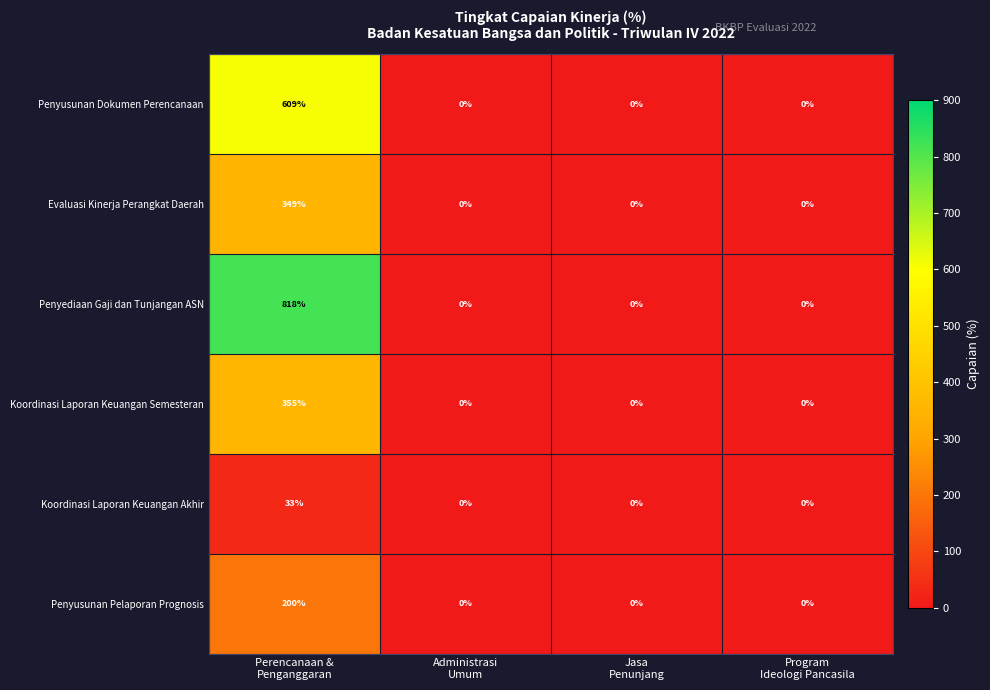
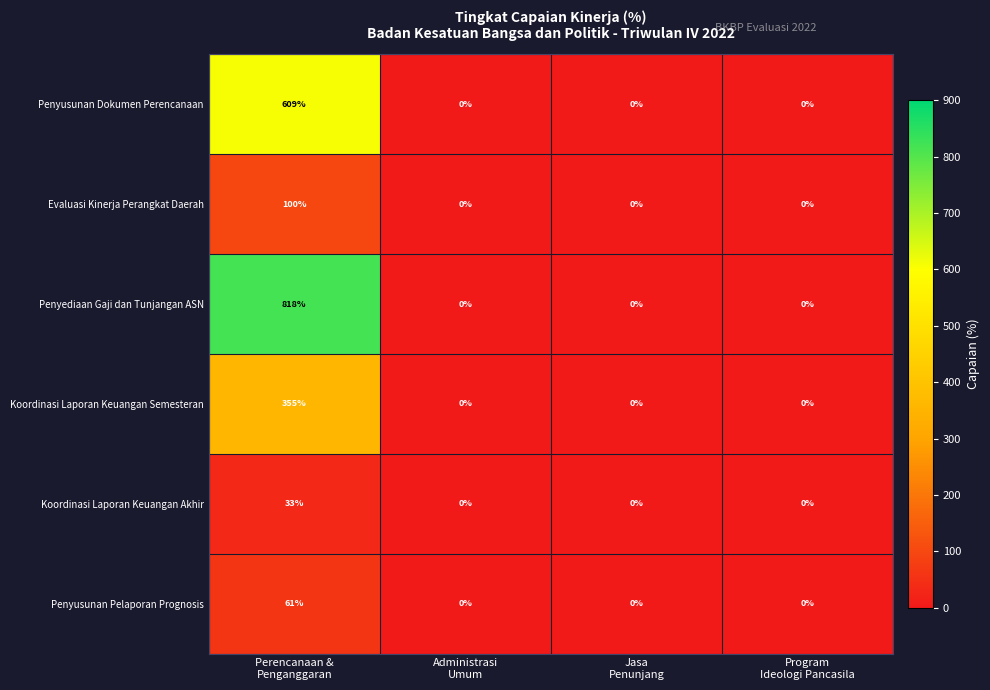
Evaluasi Kinerja Perangkat Daerah, Perencanaan & Penganggaran: 349% -> 100%
Penyusunan Pelaporan Prognosis, Perencanaan & Penganggaran: 200% -> 61%
